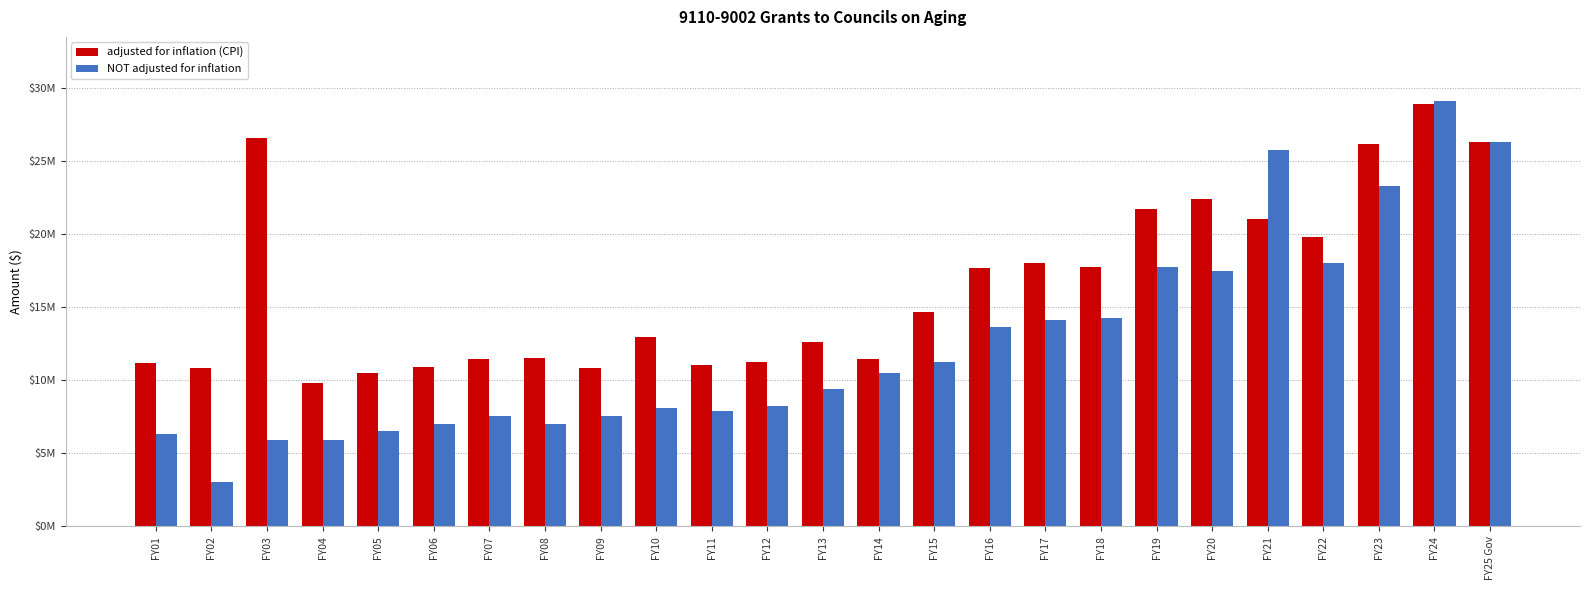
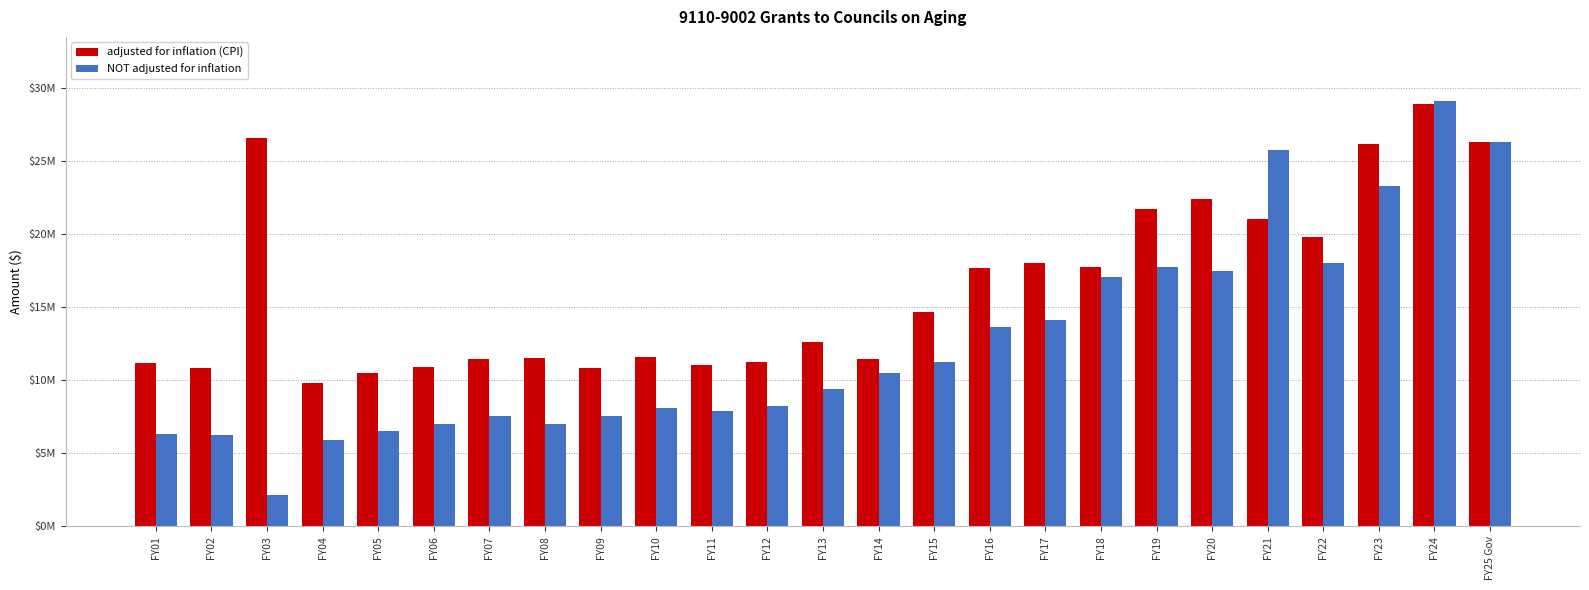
NOT adjusted for inflation, FY02: $3100000 -> $6300000
NOT adjusted for inflation, FY03: $5900000 -> $2200000
adjusted for inflation (CPI), FY10: $13000000 -> $11600000
NOT adjusted for inflation, FY18: $14200000 -> $17100000
